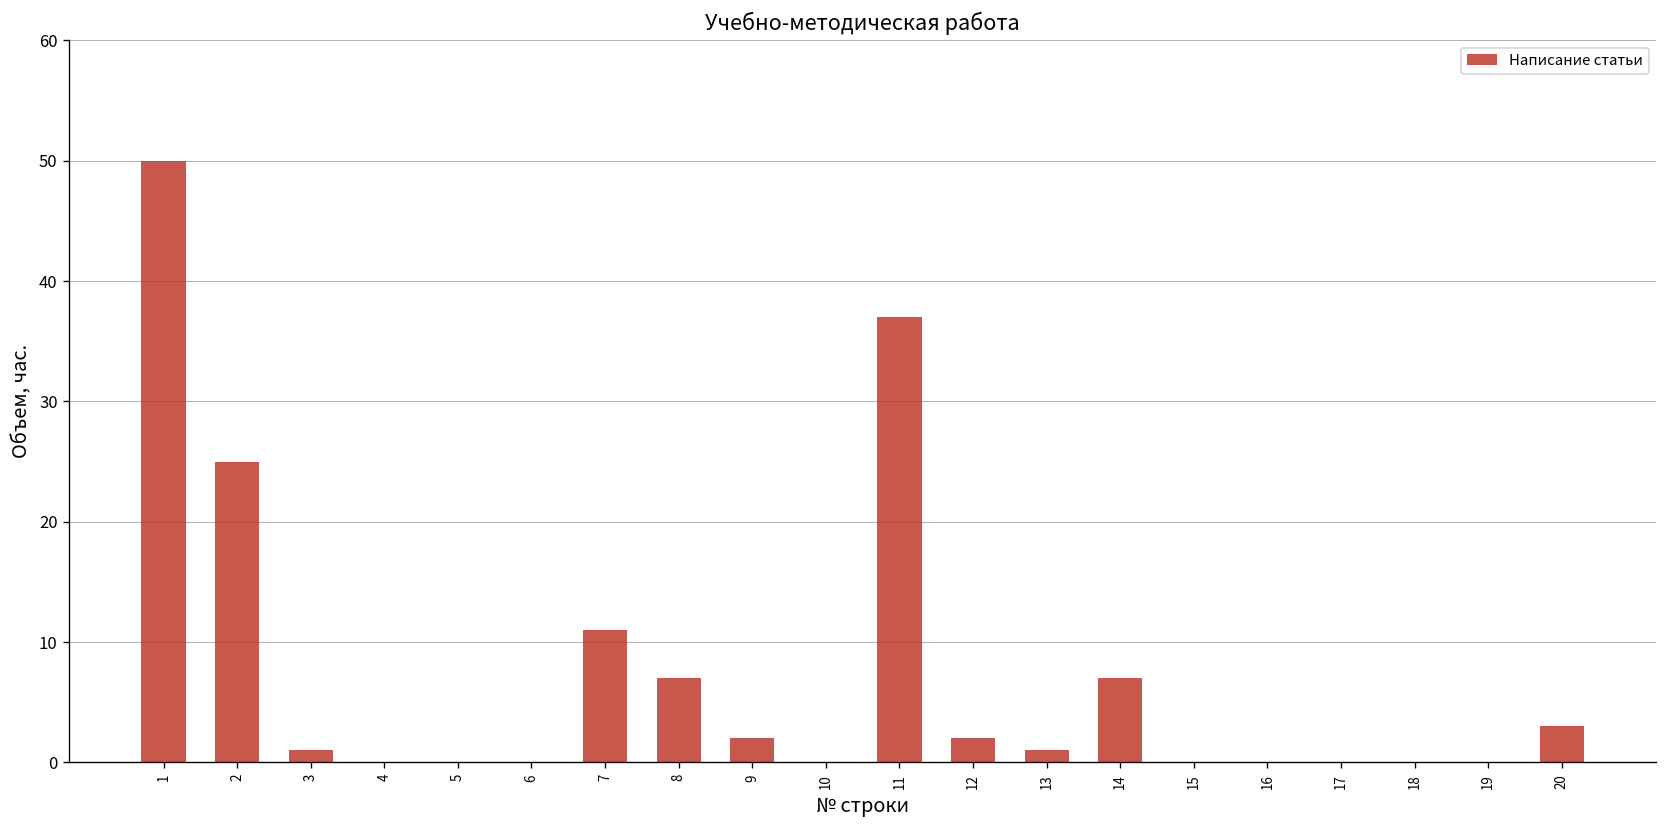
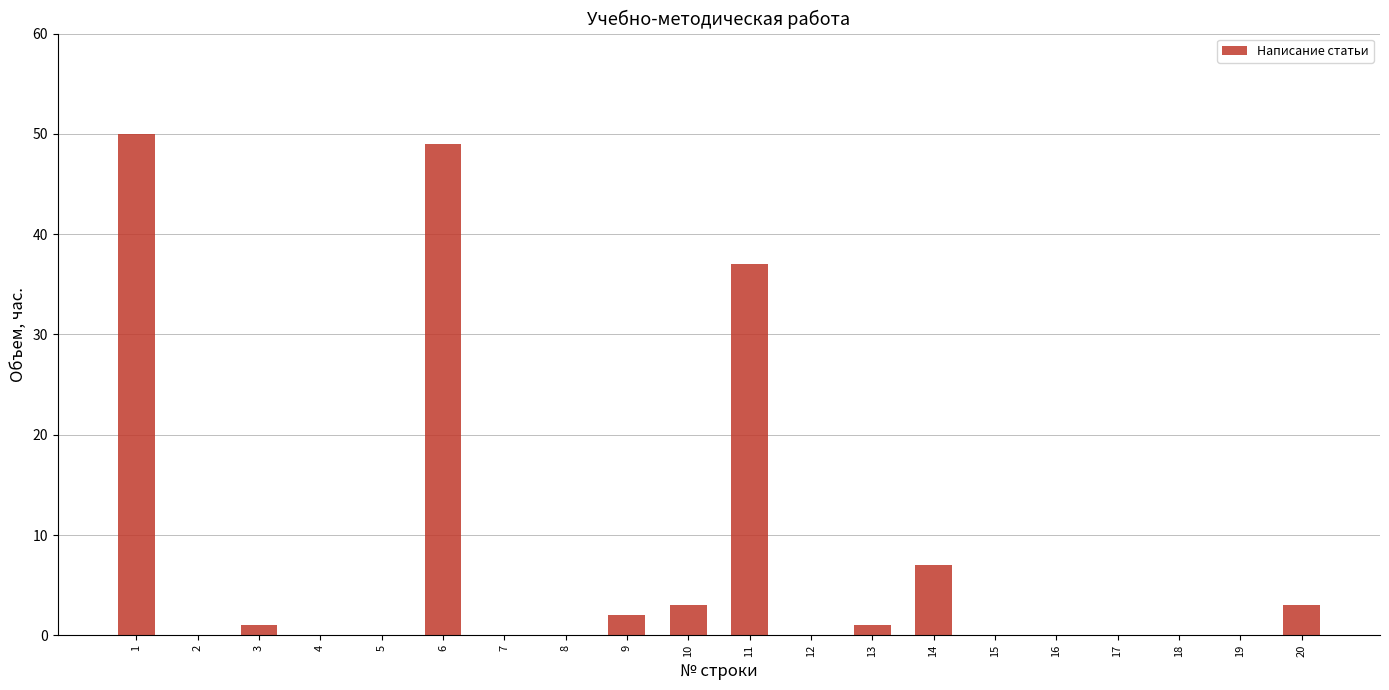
2: 25 -> 0
6: 0 -> 49
7: 11 -> 0
8: 7 -> 0
10: 0 -> 3
12: 2 -> 0
